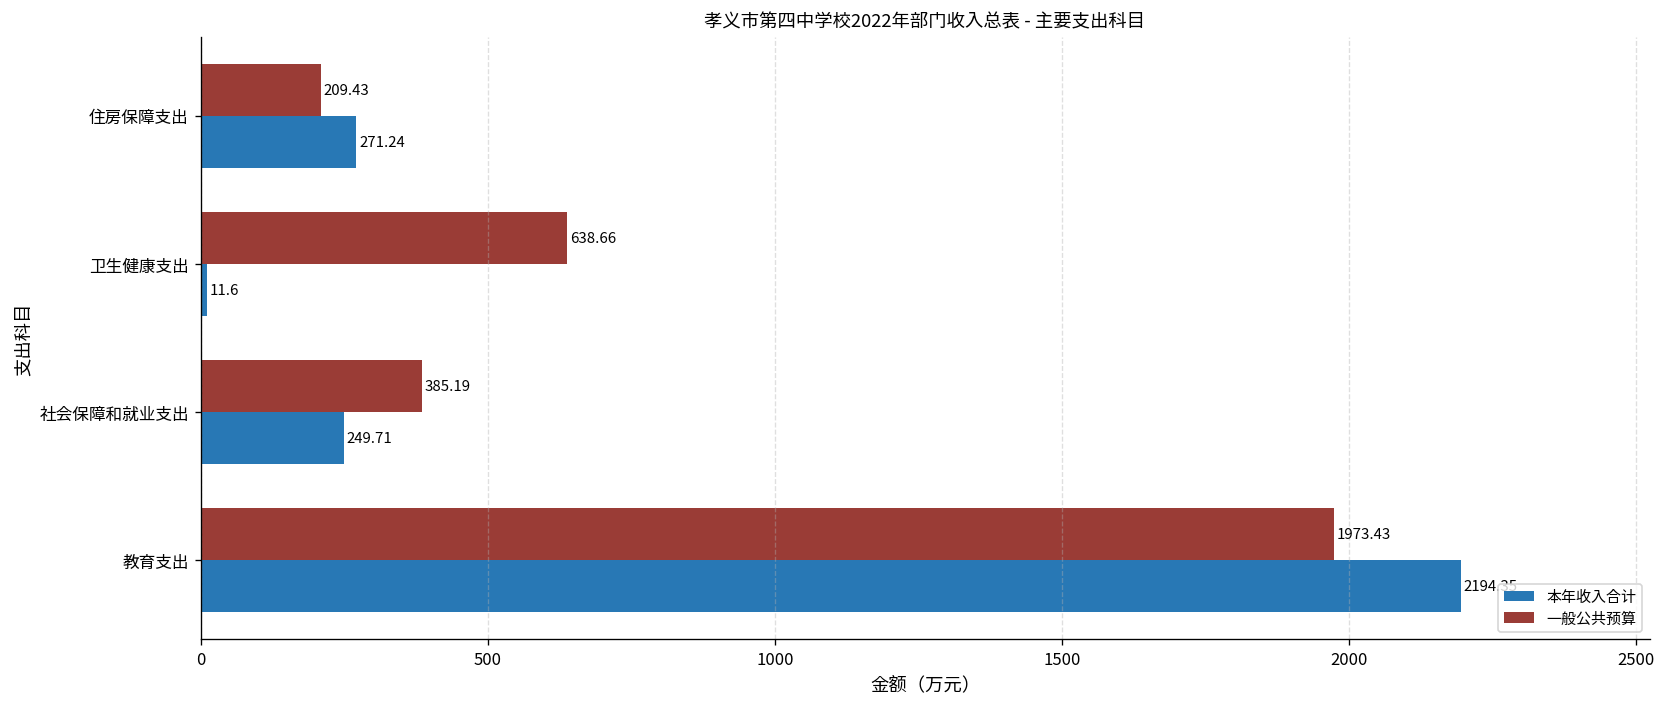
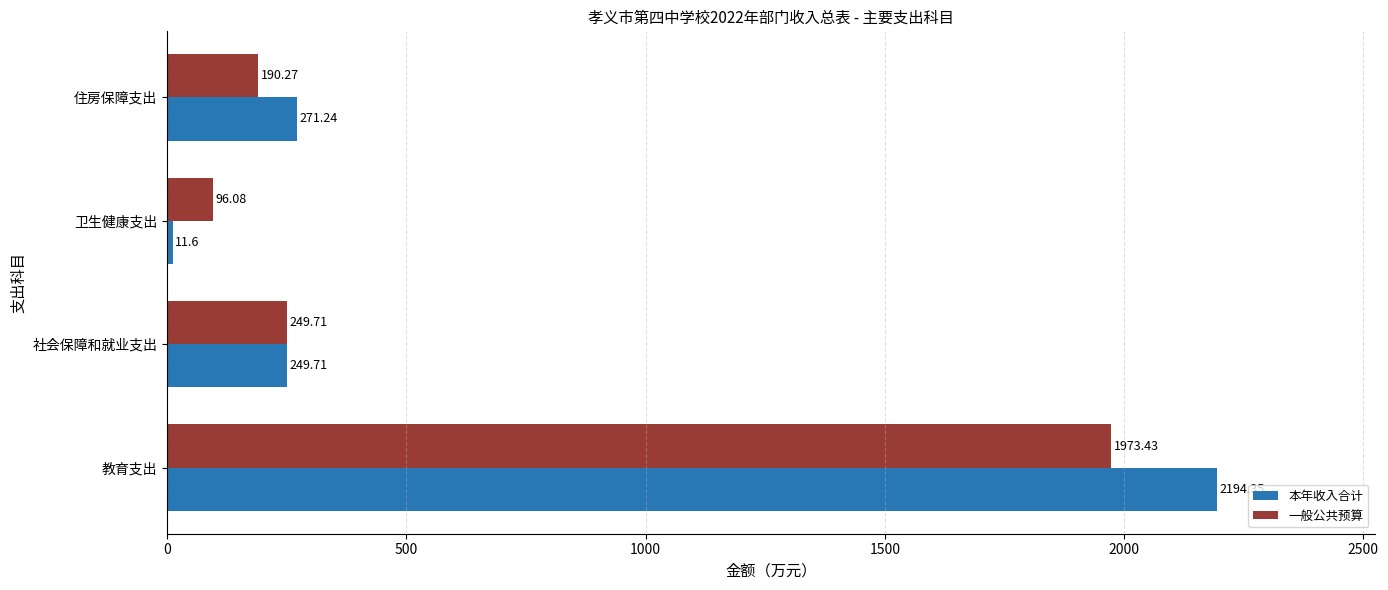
一般公共预算, 住房保障支出: 209.43 -> 190.27
一般公共预算, 卫生健康支出: 638.66 -> 96.08
一般公共预算, 社会保障和就业支出: 385.19 -> 249.71
